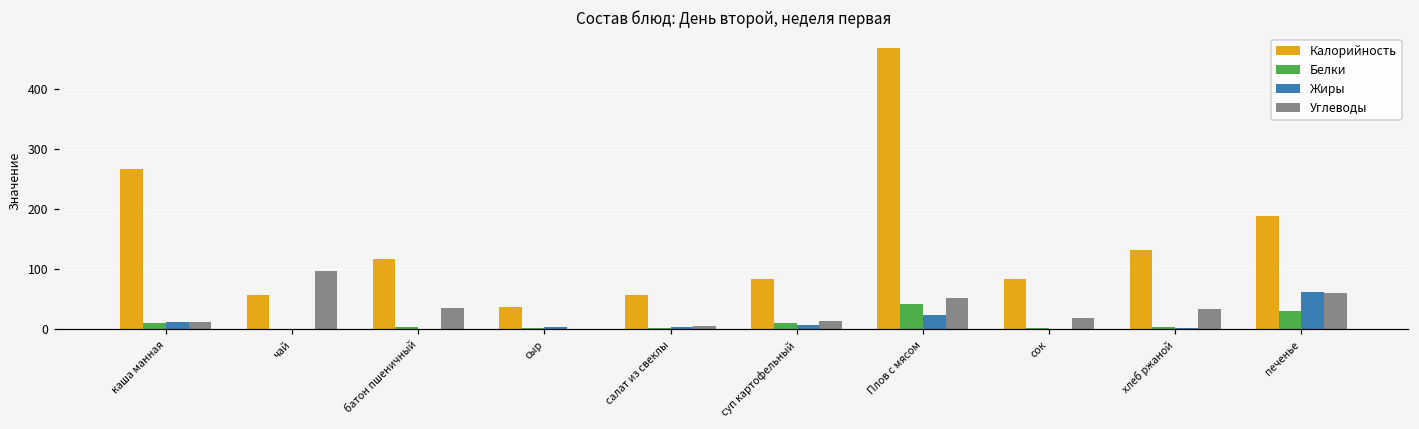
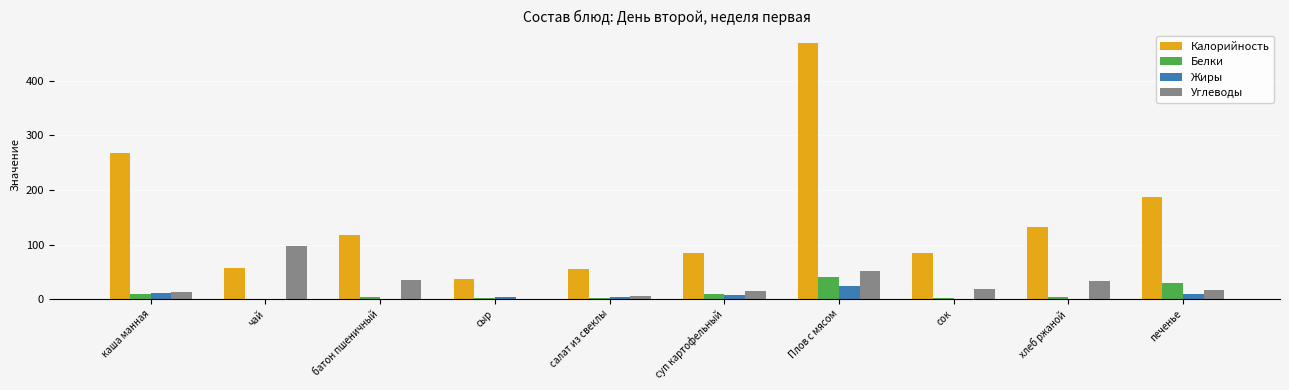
Жиры, печенье: 60 -> 10
Углеводы, печенье: 60 -> 20
